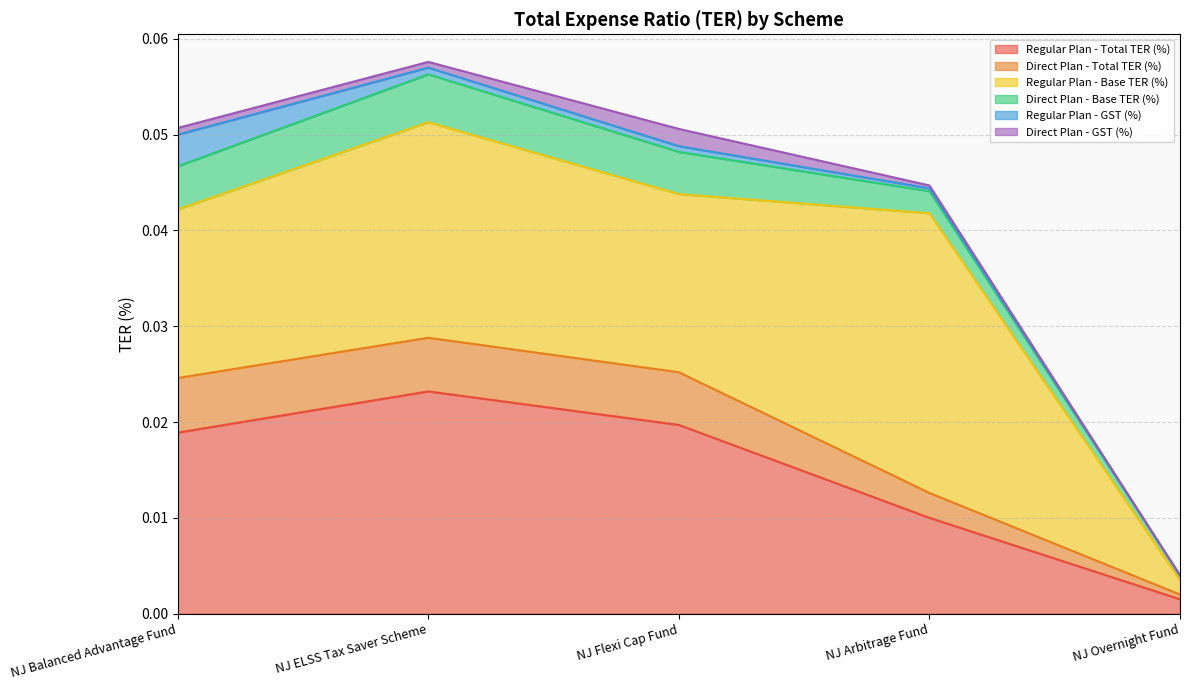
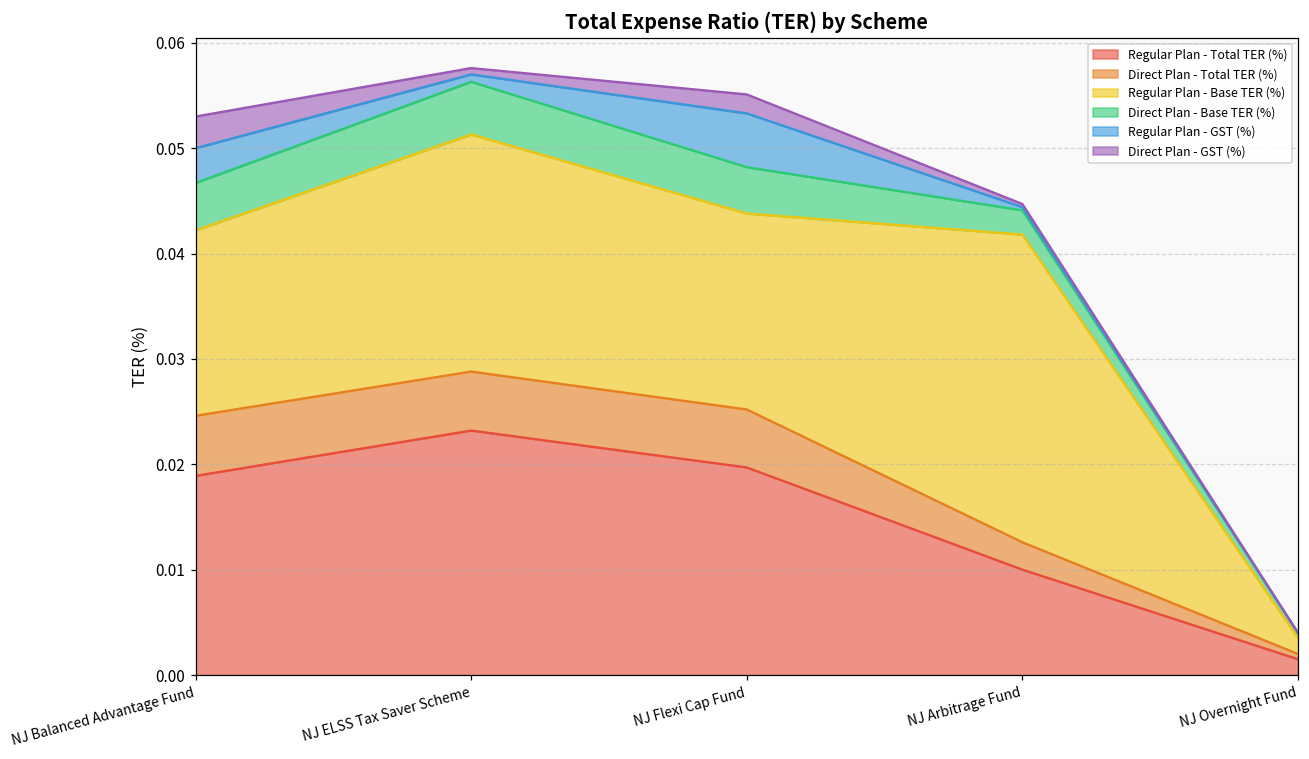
Direct Plan - GST (%), NJ Balanced Advantage Fund: 0.001 -> 0.003
Regular Plan - GST (%), NJ Flexi Cap Fund: 0.001 -> 0.005
